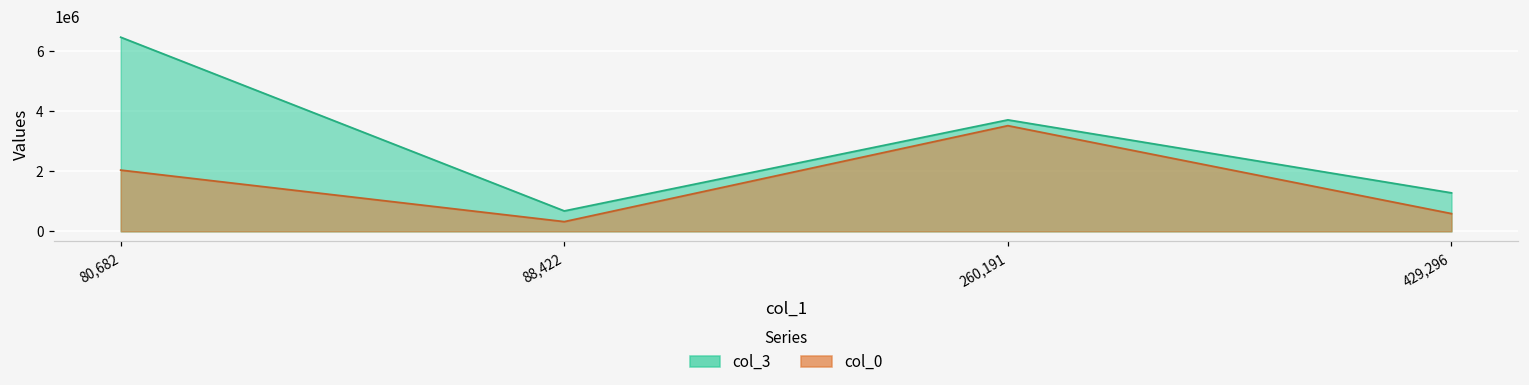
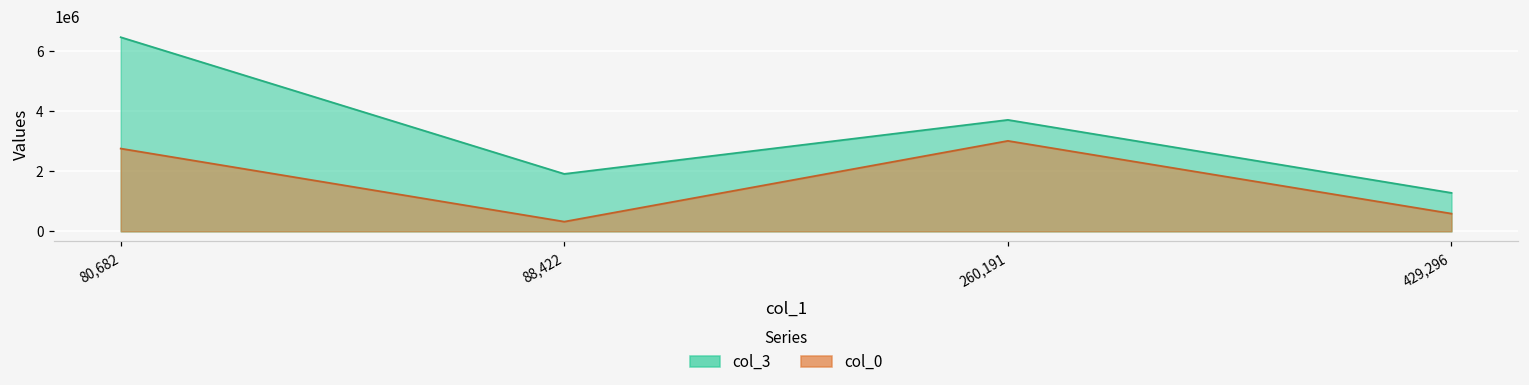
col_0, 80,682: 2000000 -> 2800000
col_3, 88,422: 700000 -> 1900000
col_0, 260,191: 3500000 -> 3000000
